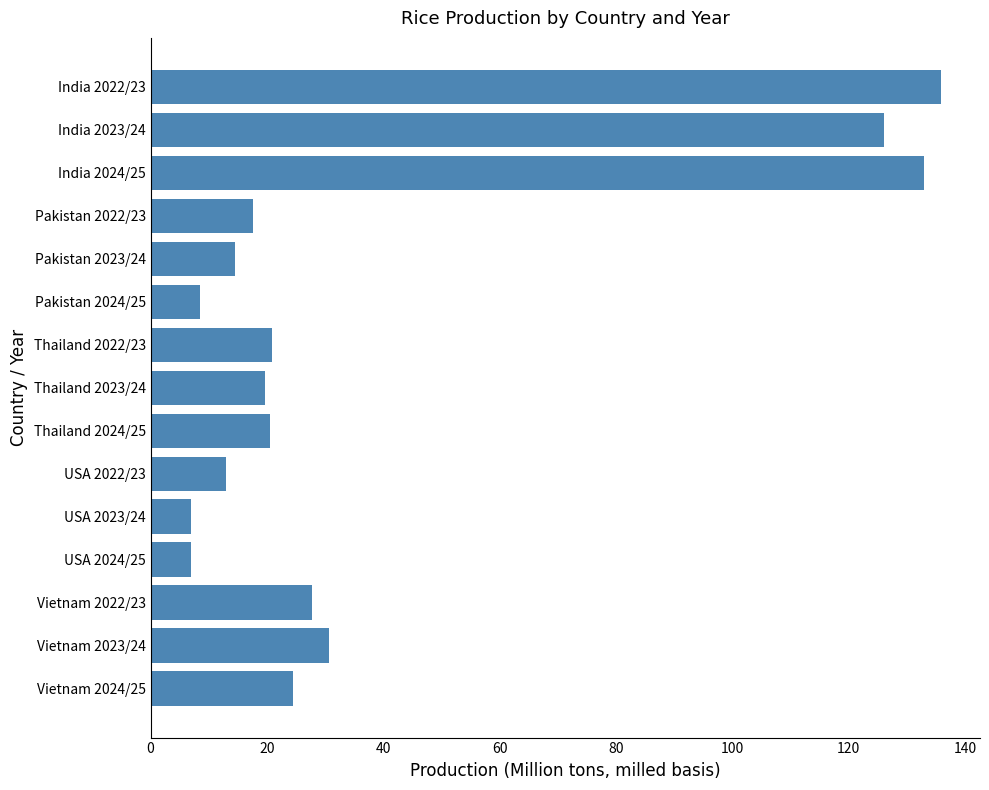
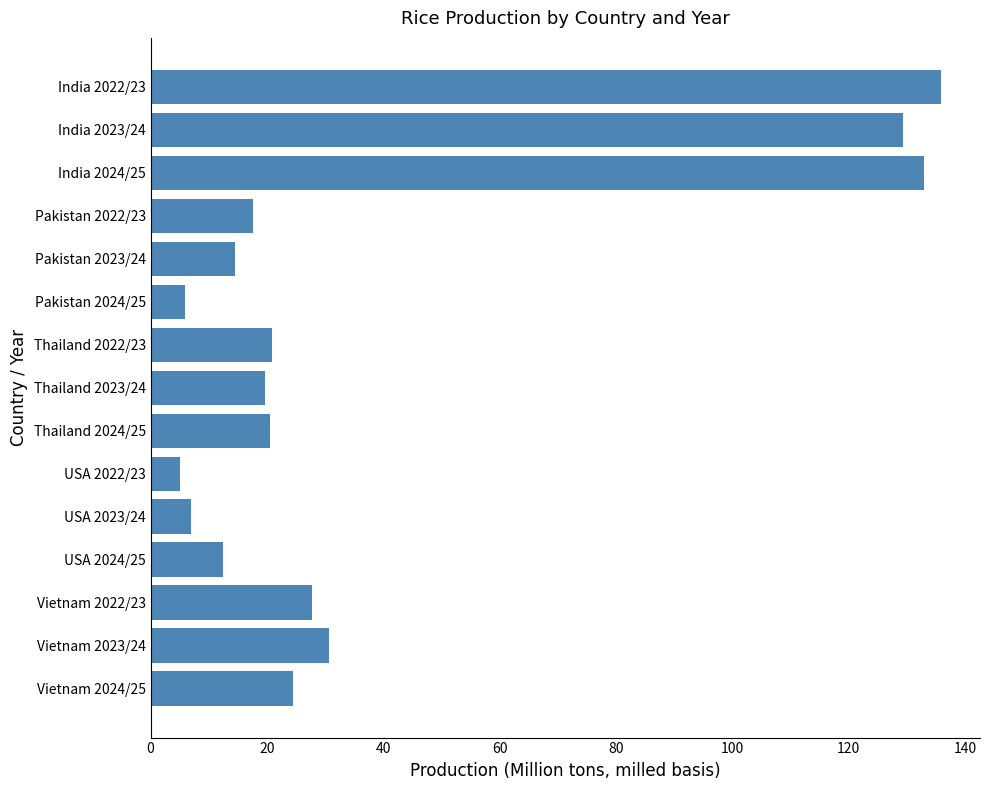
India 2023/24: 126 -> 129
Pakistan 2024/25: 8 -> 6
USA 2022/23: 13 -> 5
USA 2024/25: 7 -> 12
